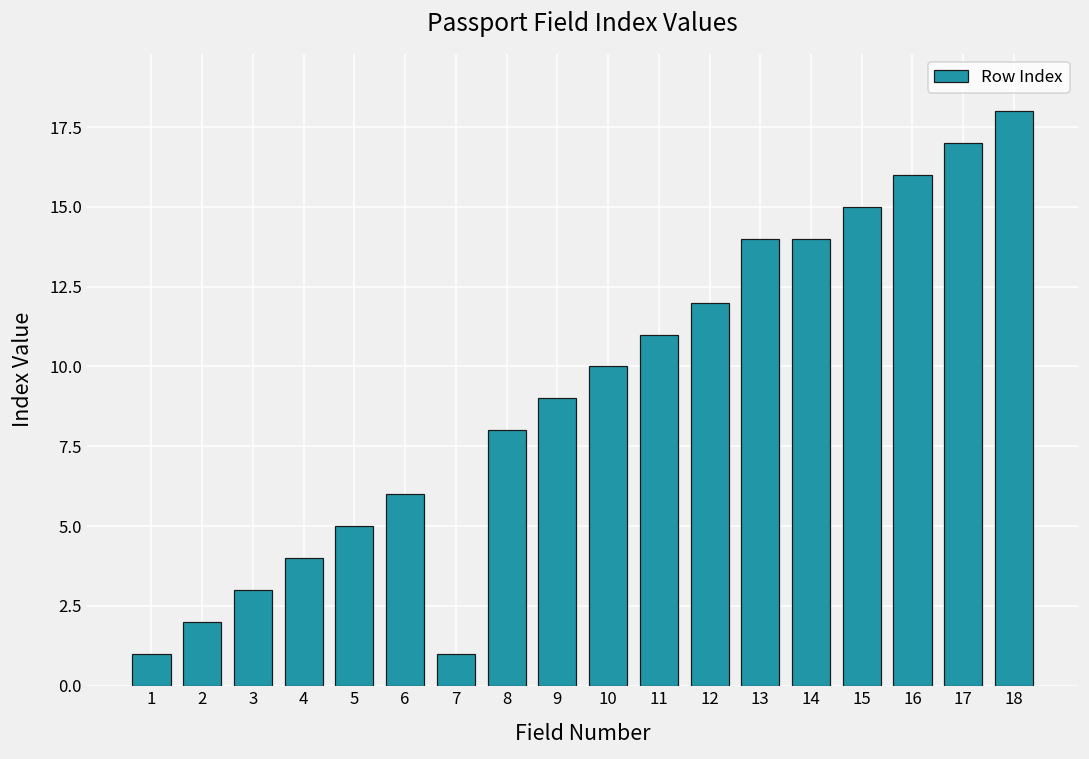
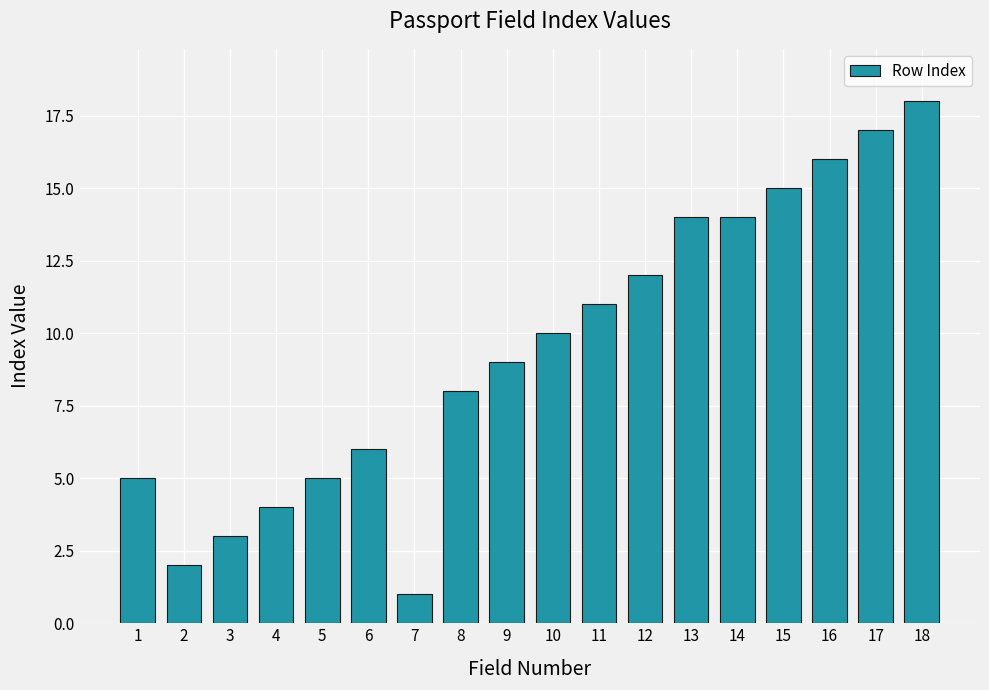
1: 1 -> 5
